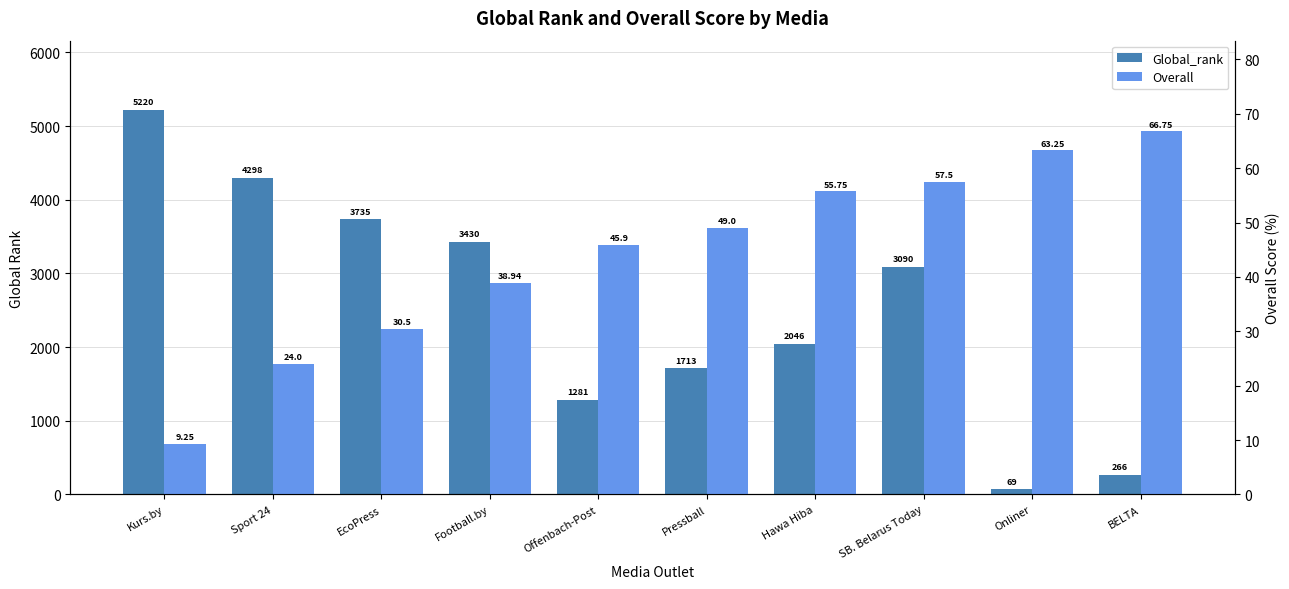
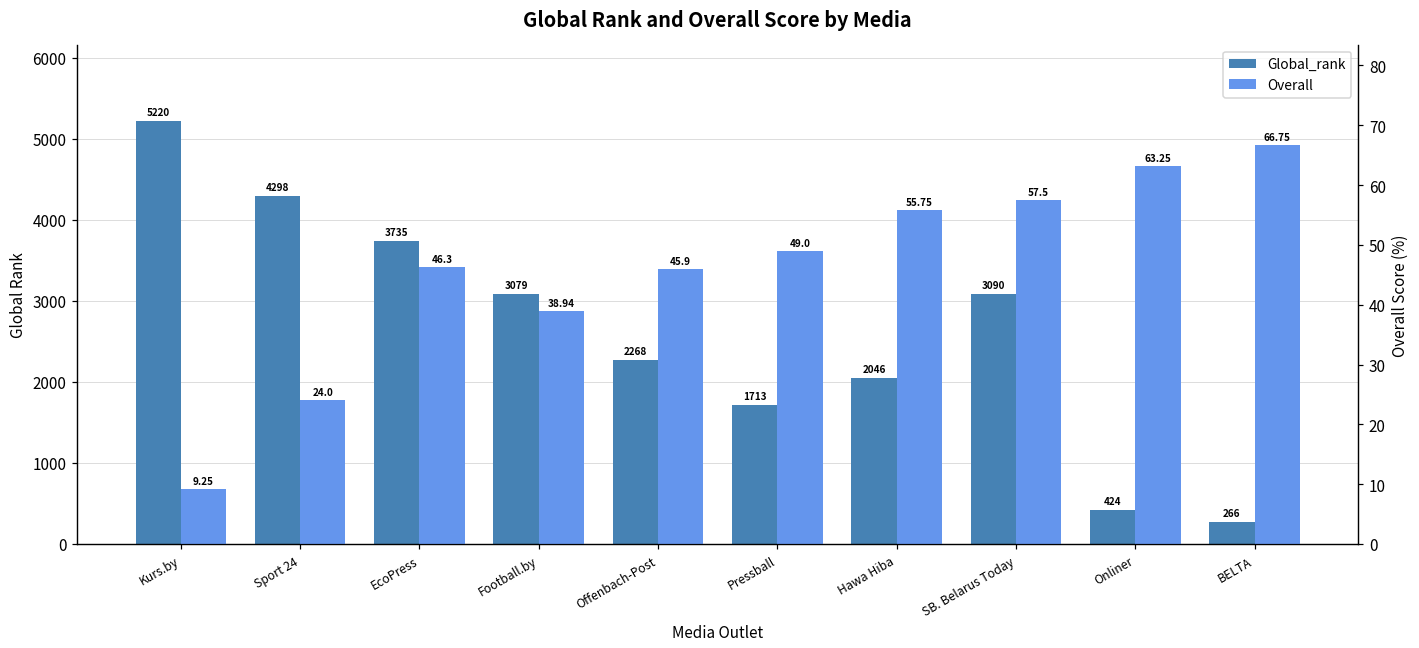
Global_rank, Football.by: 3430 -> 3079
Global_rank, Offenbach-Post: 1281 -> 2268
Global_rank, Onliner: 69 -> 424
Overall, EcoPress: 30.5 -> 46.3
